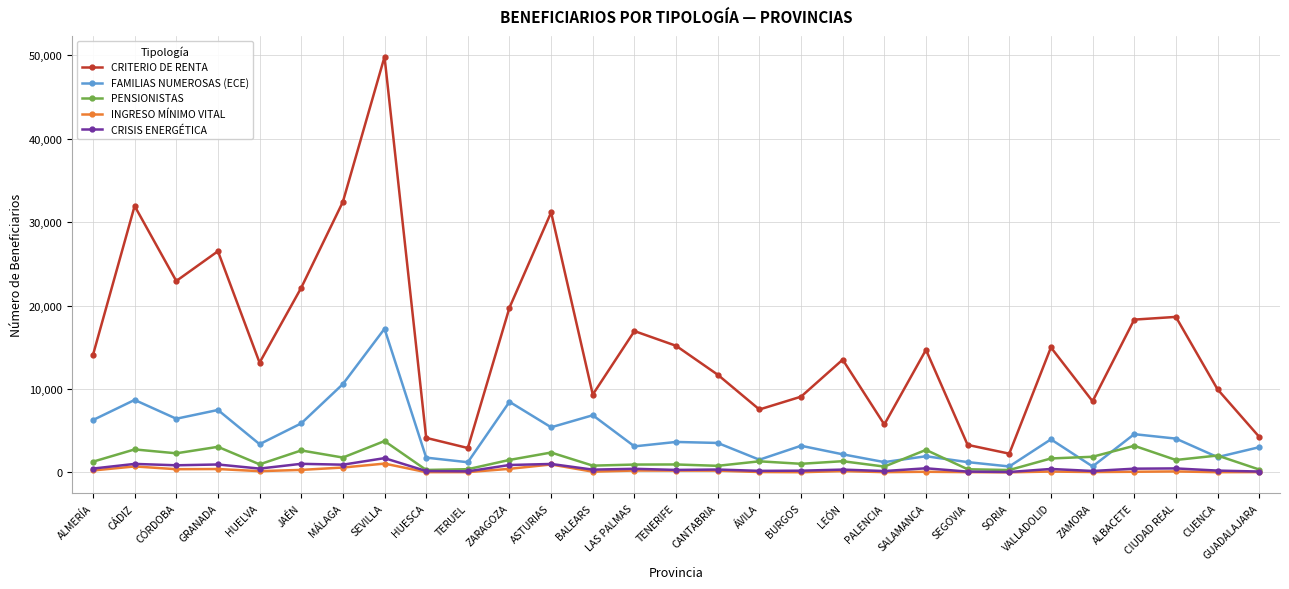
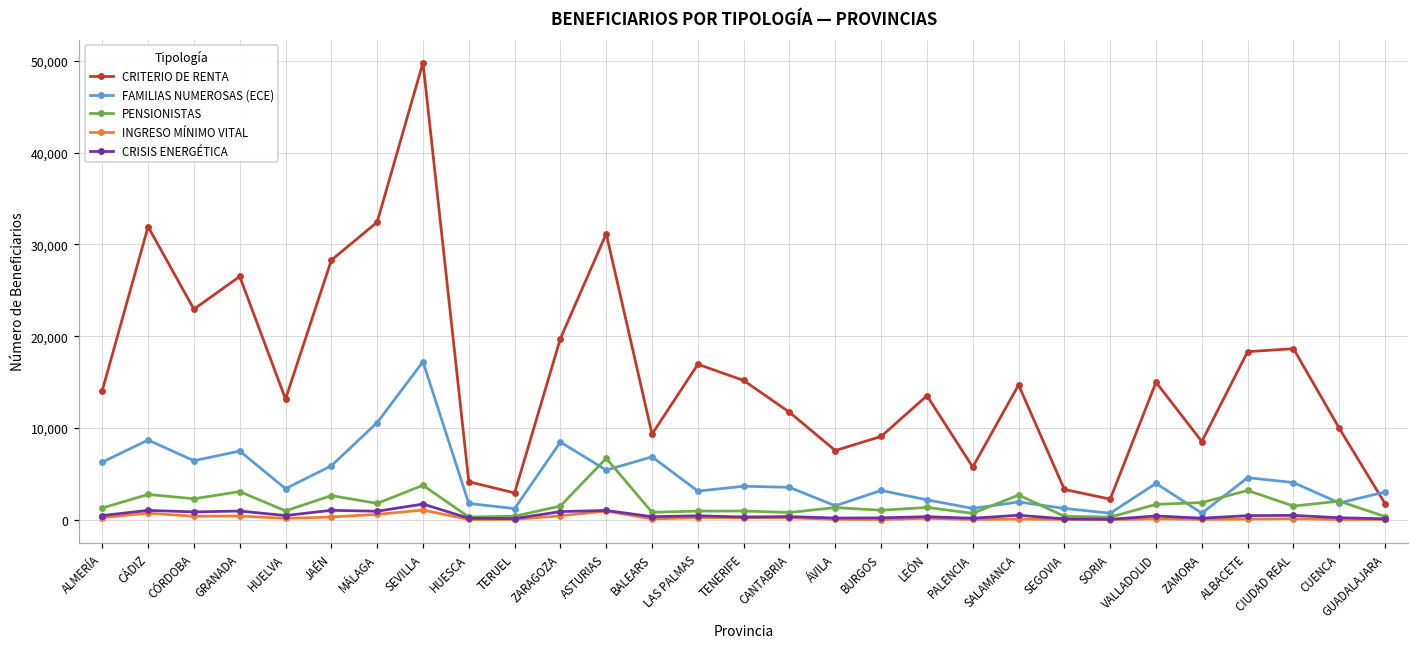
CRITERIO DE RENTA, JAÉN: 22,000 -> 28,000
PENSIONISTAS, ASTURIAS: 2,000 -> 7,000
CRITERIO DE RENTA, GUADALAJARA: 4,000 -> 2,000
